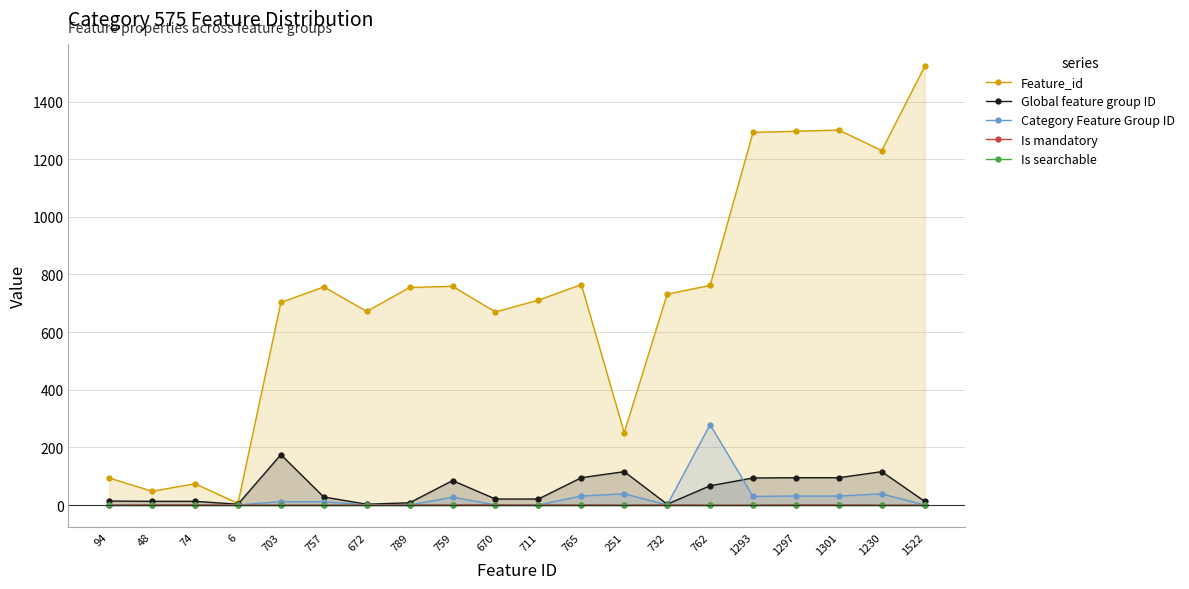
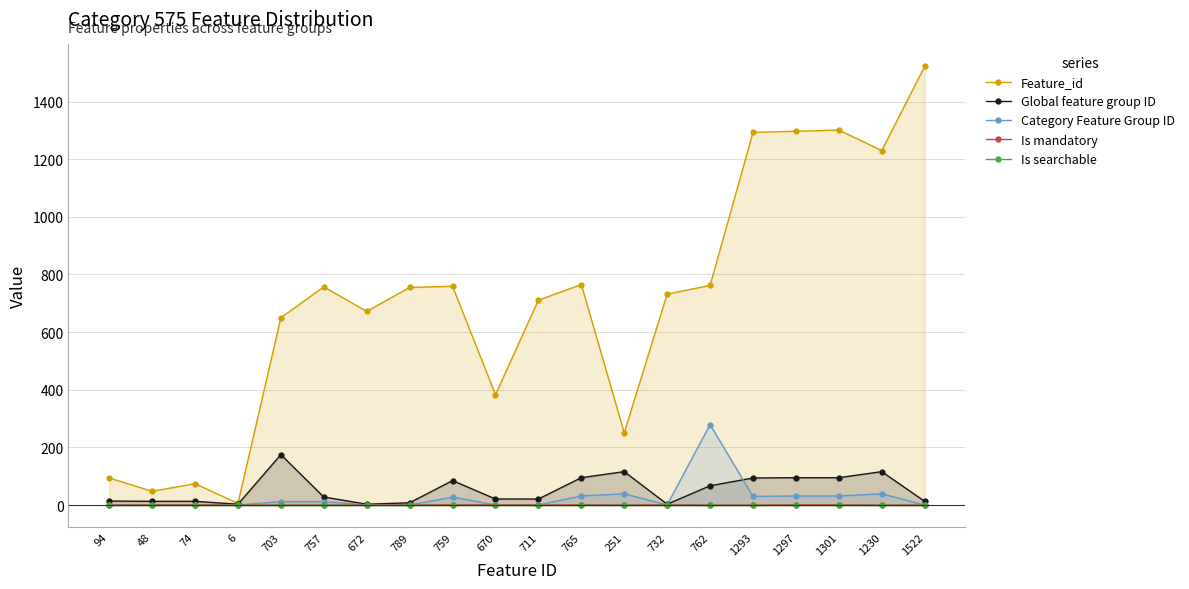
Feature_id, 703: 700 -> 650
Feature_id, 670: 670 -> 380
